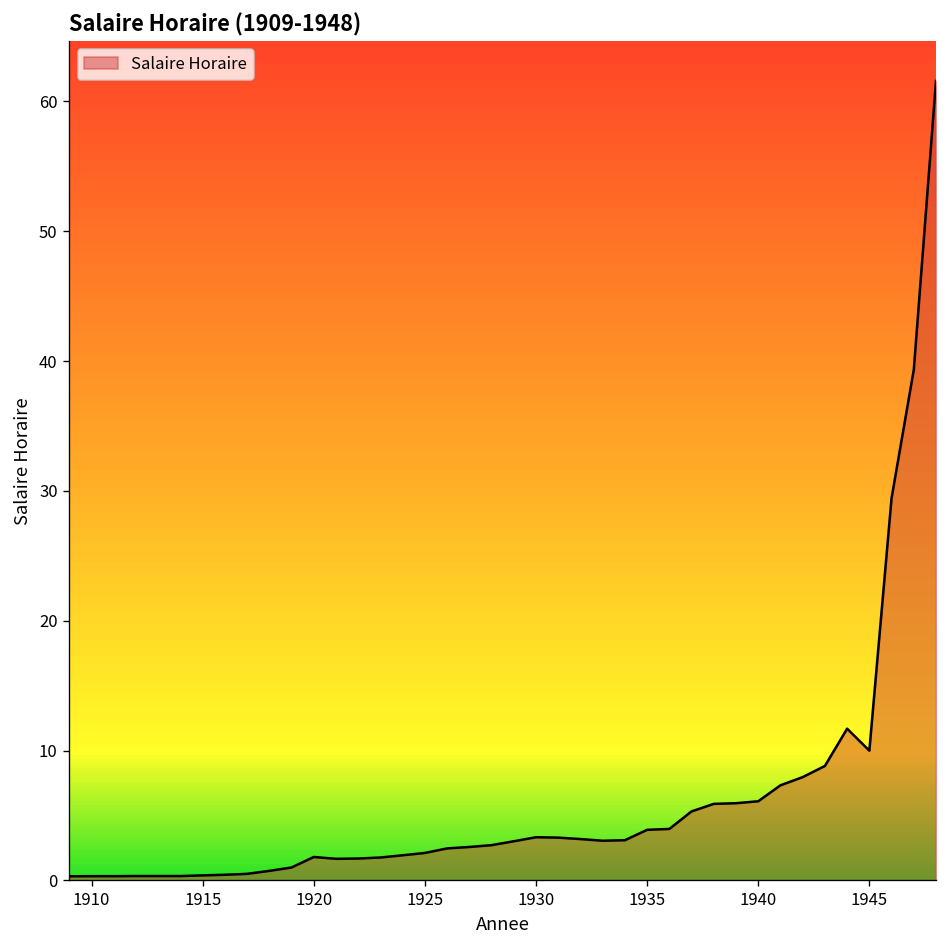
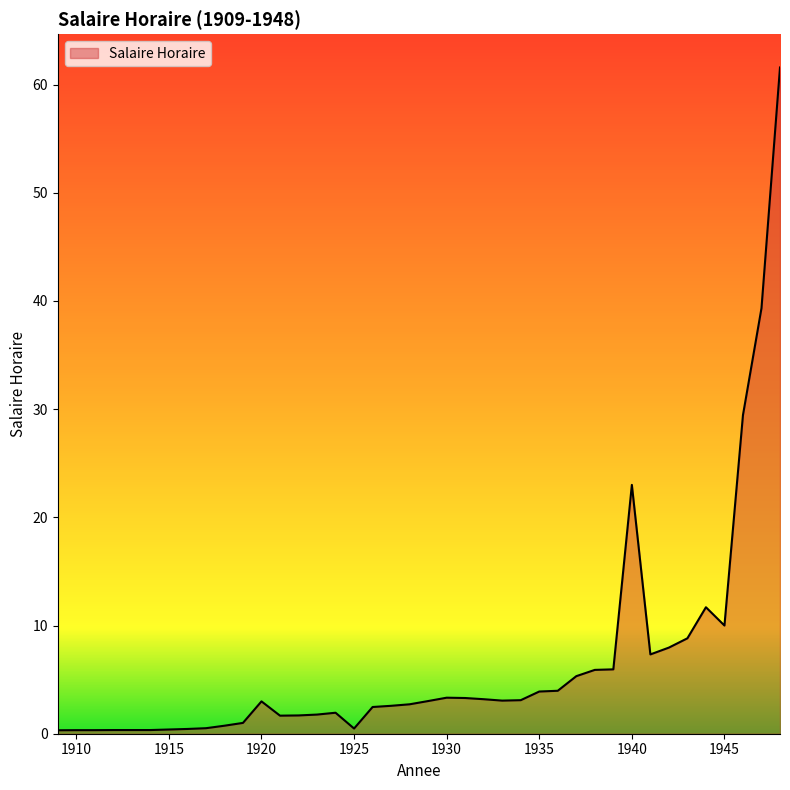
1920: 1.8 -> 3.0
1925: 2.1 -> 0.5
1940: 6.1 -> 23.0
